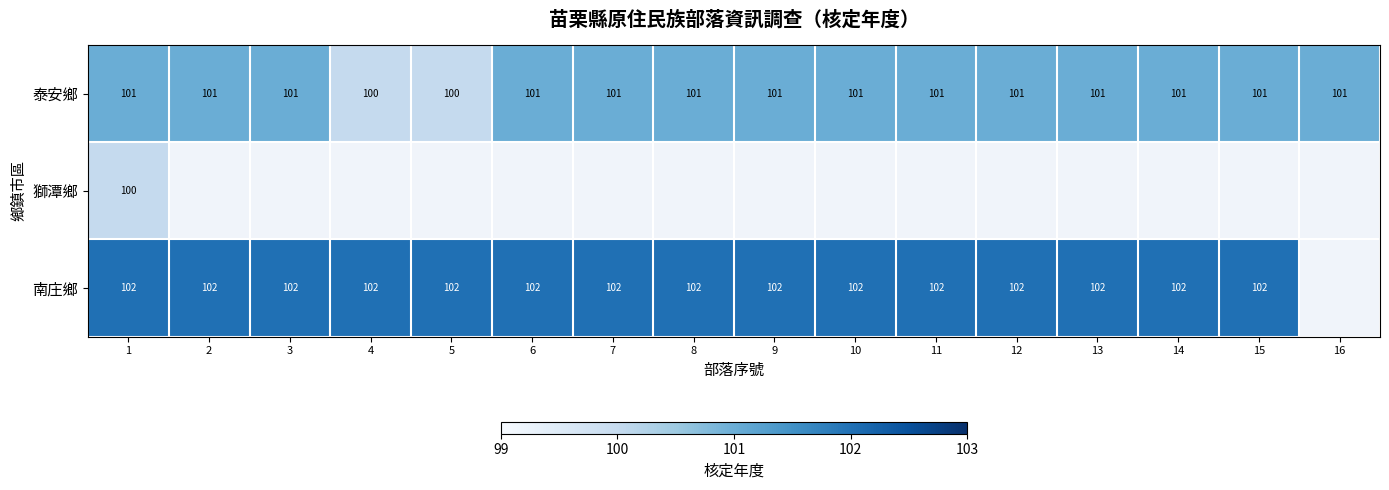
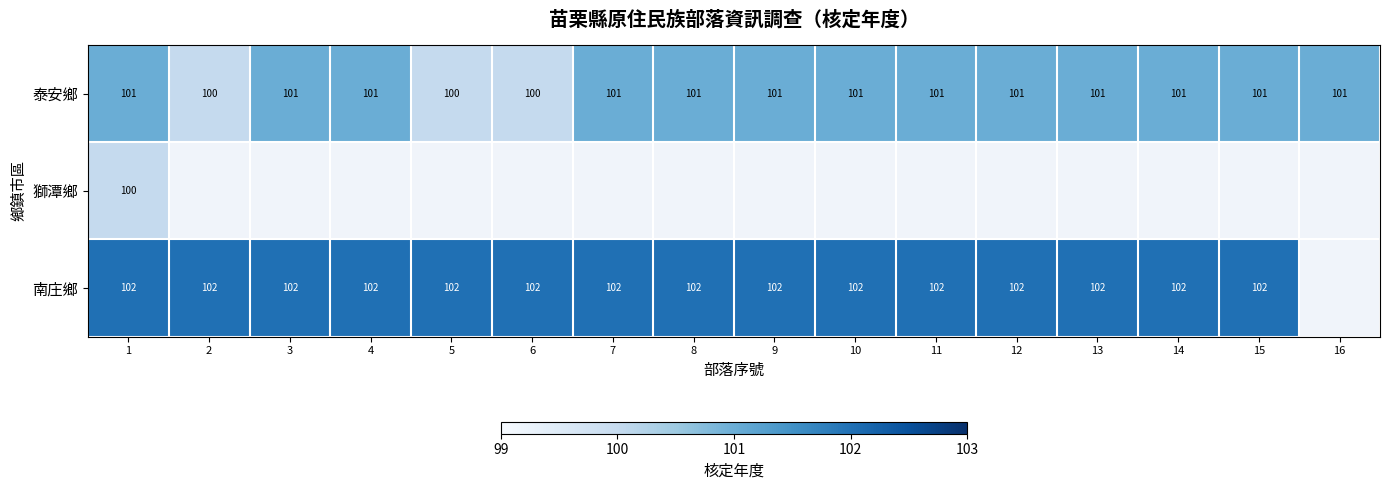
泰安鄉, 2: 101 -> 100
泰安鄉, 4: 100 -> 101
泰安鄉, 6: 101 -> 100
